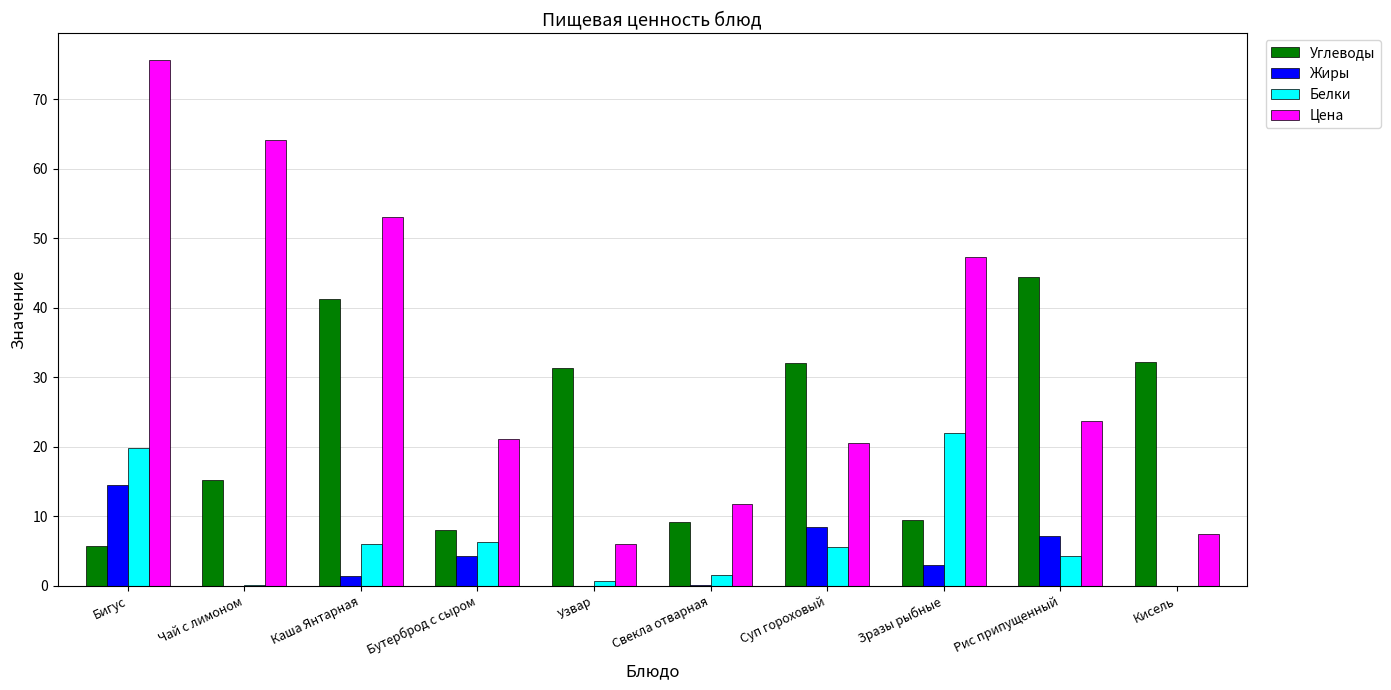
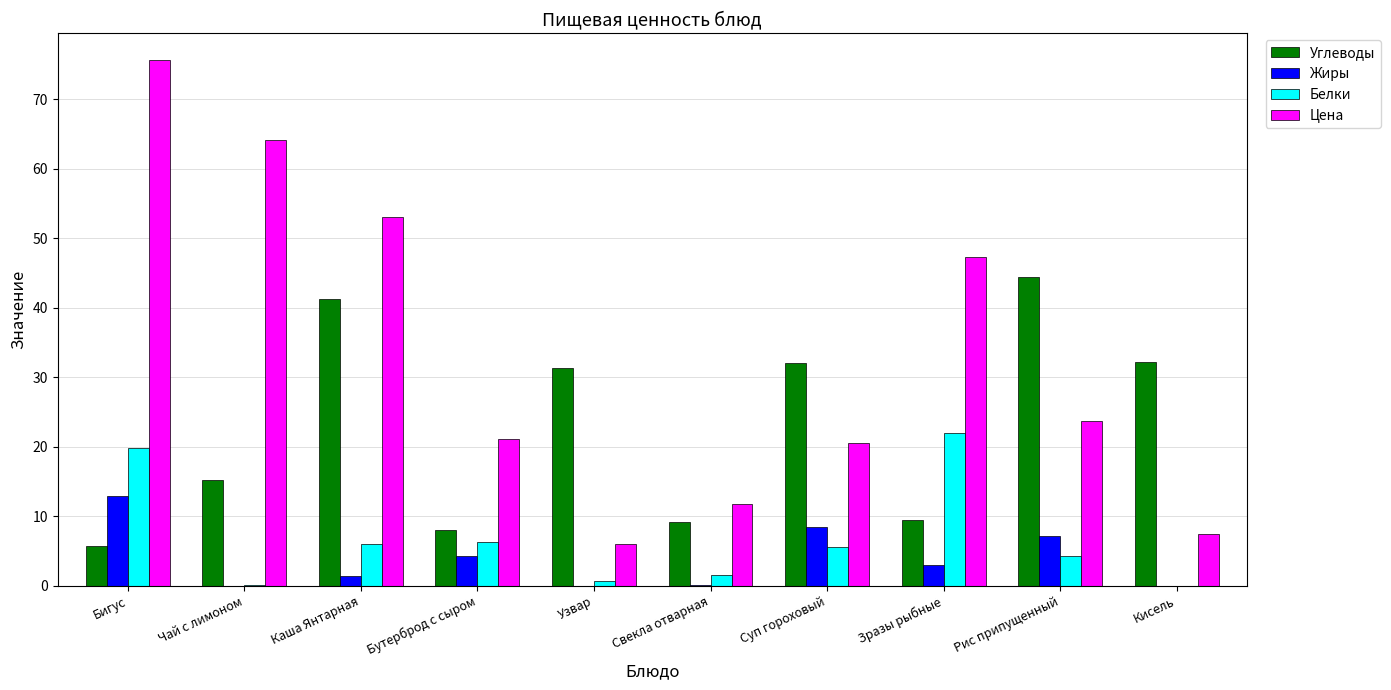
Жиры, Бигус: 15 -> 13
